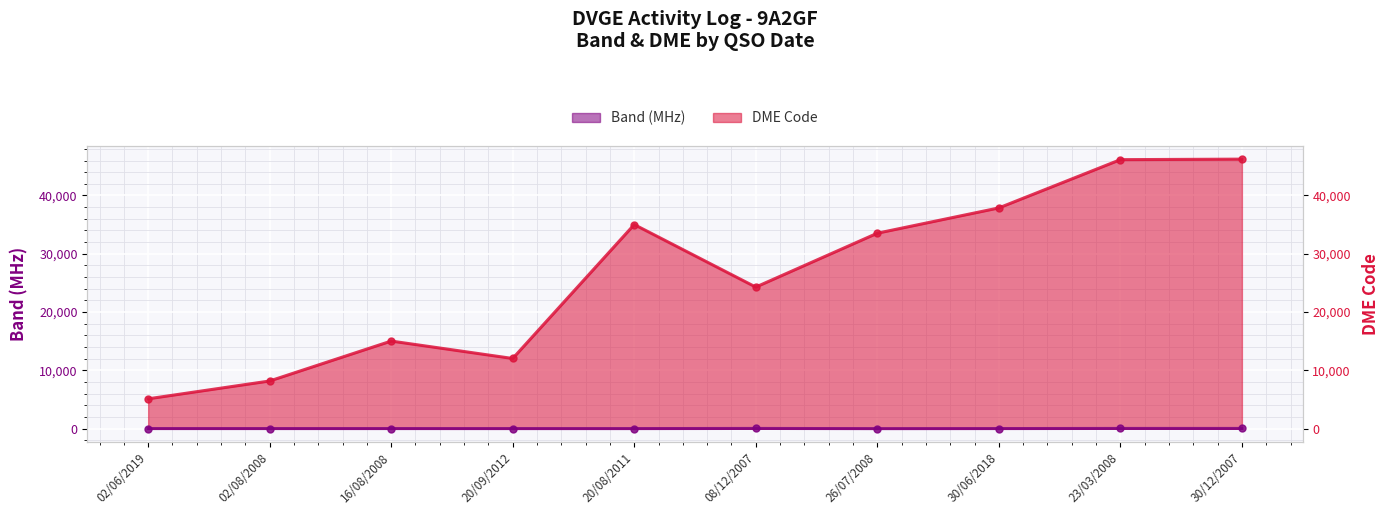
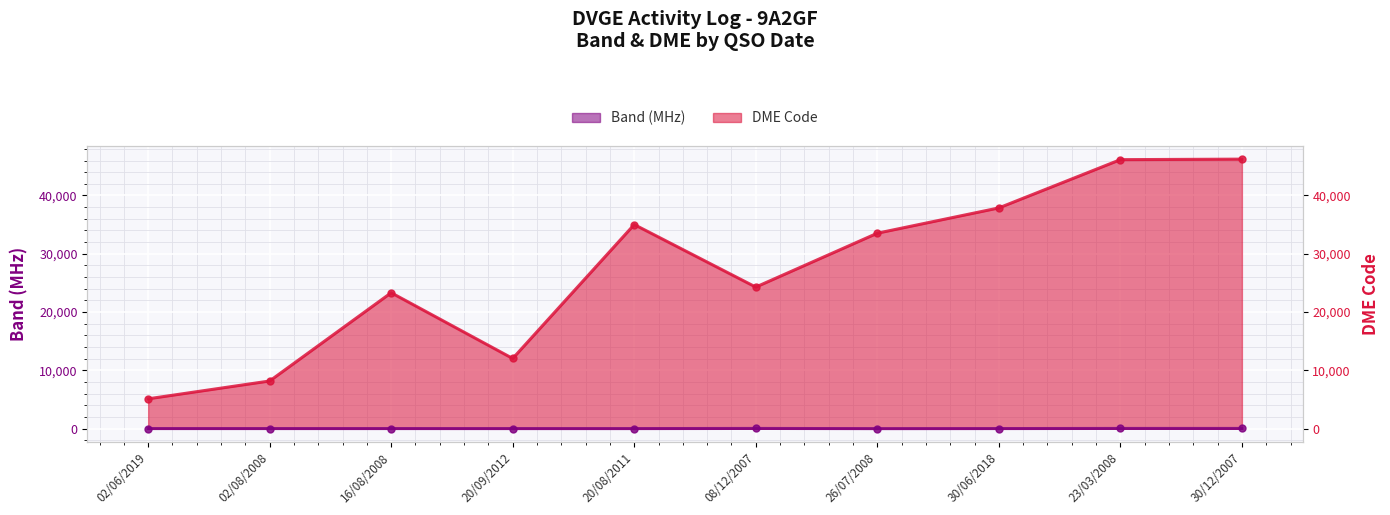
DME Code, 16/08/2008: 15,000 -> 23,000
